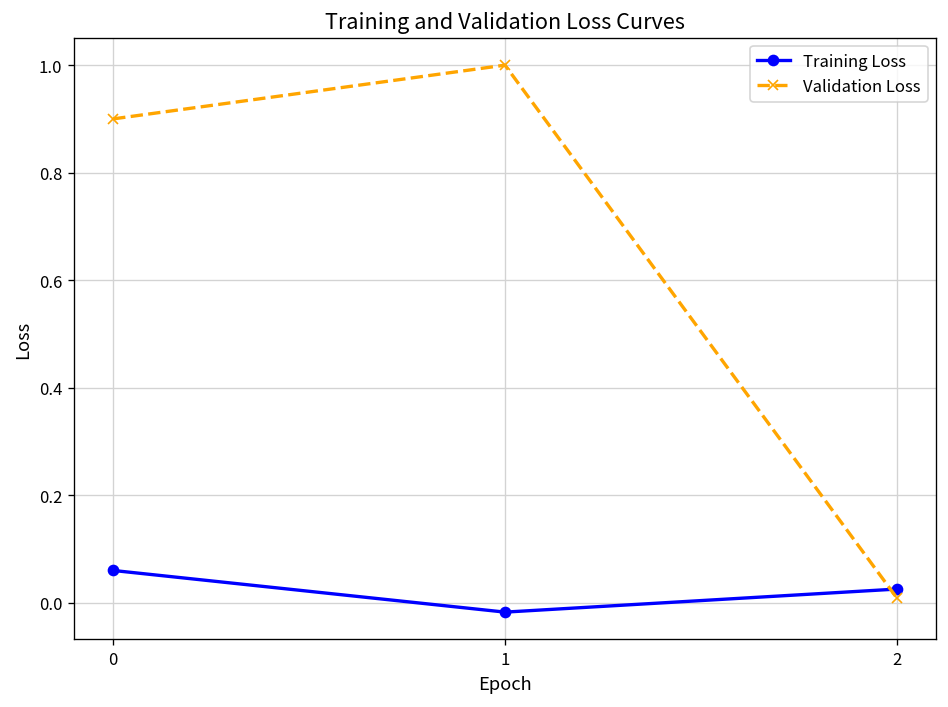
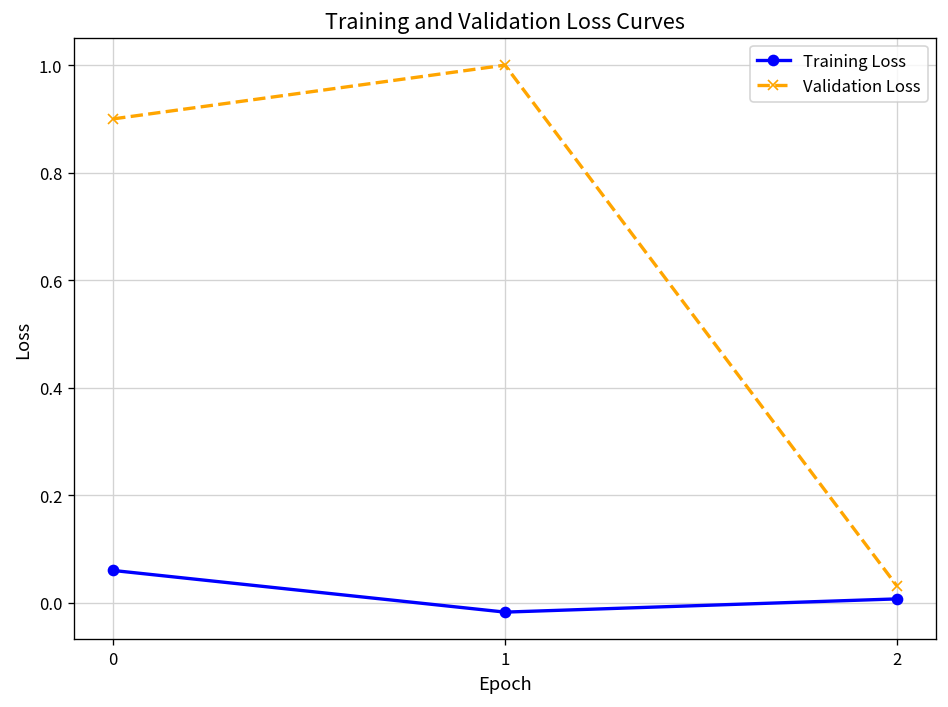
Training Loss, 2: 0.03 -> 0.01
Validation Loss, 2: 0.01 -> 0.03
